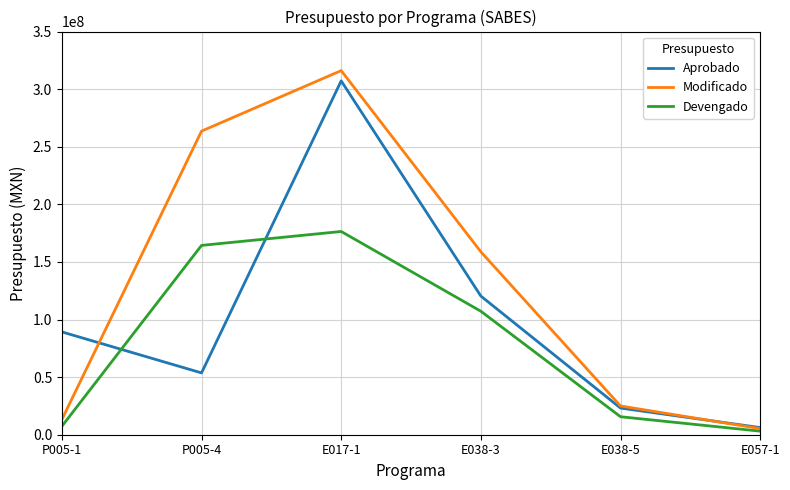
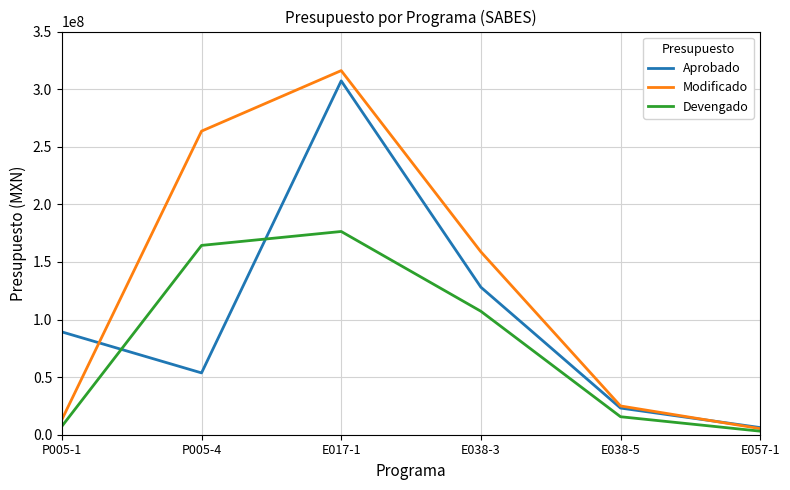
Aprobado, E038-3: 120000000 -> 128000000
